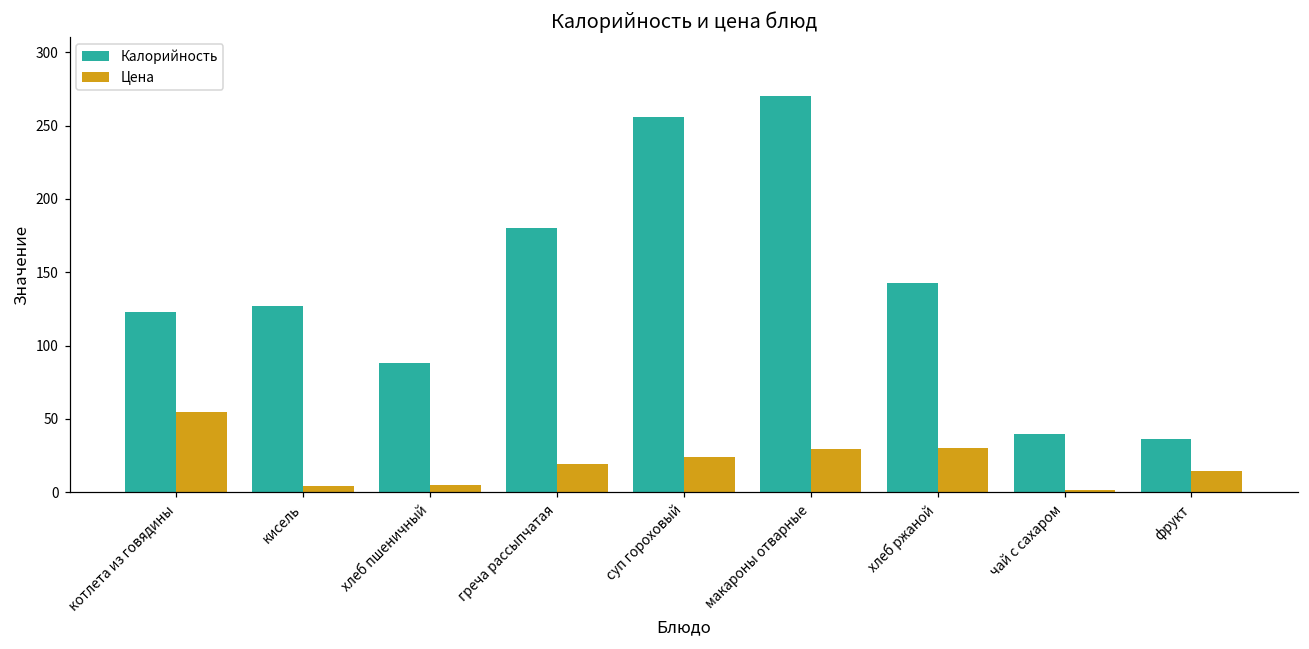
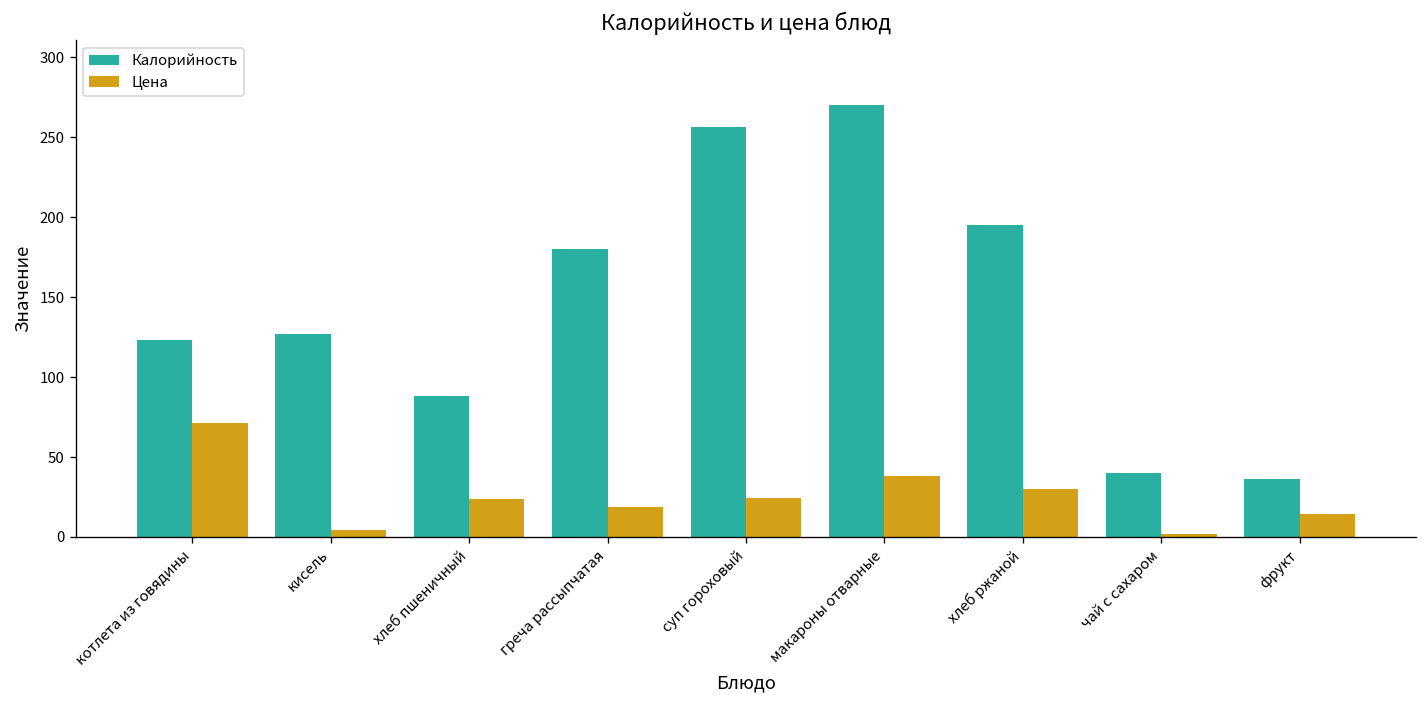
Цена, котлета из говядины: 55 -> 71
Цена, хлеб пшеничный: 5 -> 24
Цена, макароны отварные: 30 -> 38
Калорийность, хлеб ржаной: 143 -> 195
